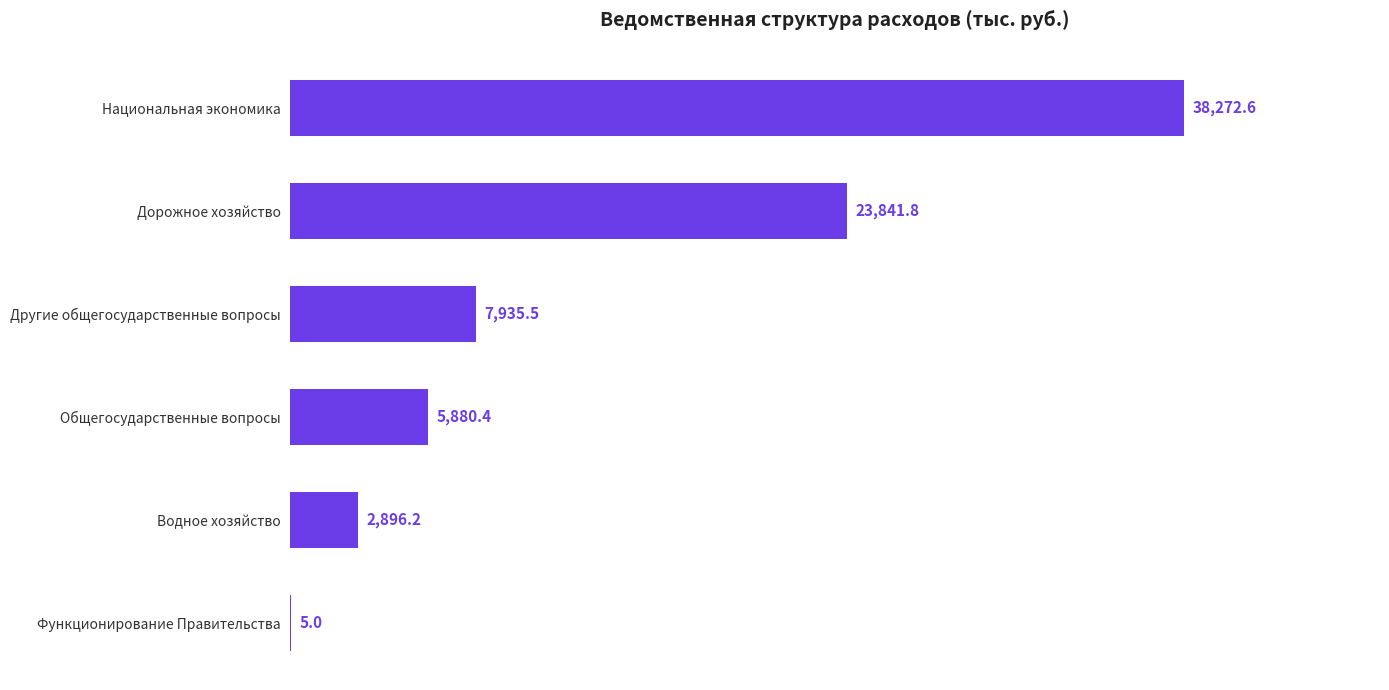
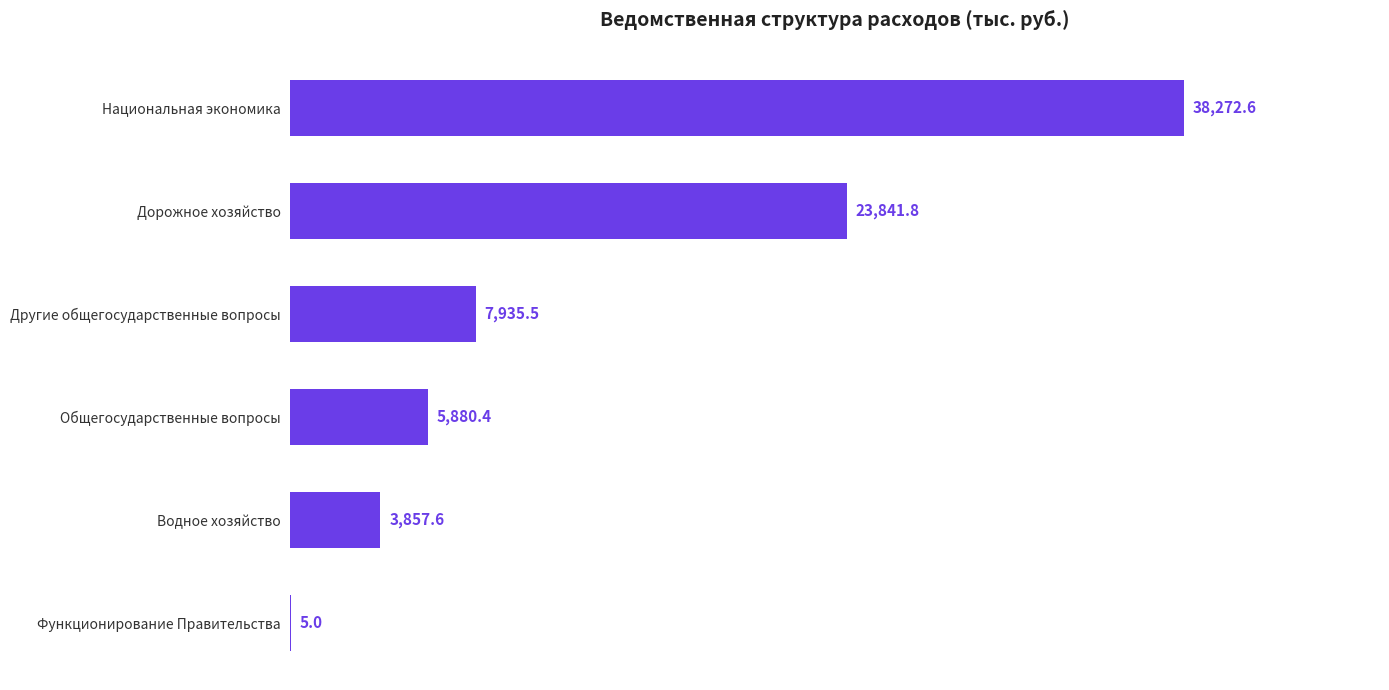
Водное хозяйство: 2,896.2 -> 3,857.6
